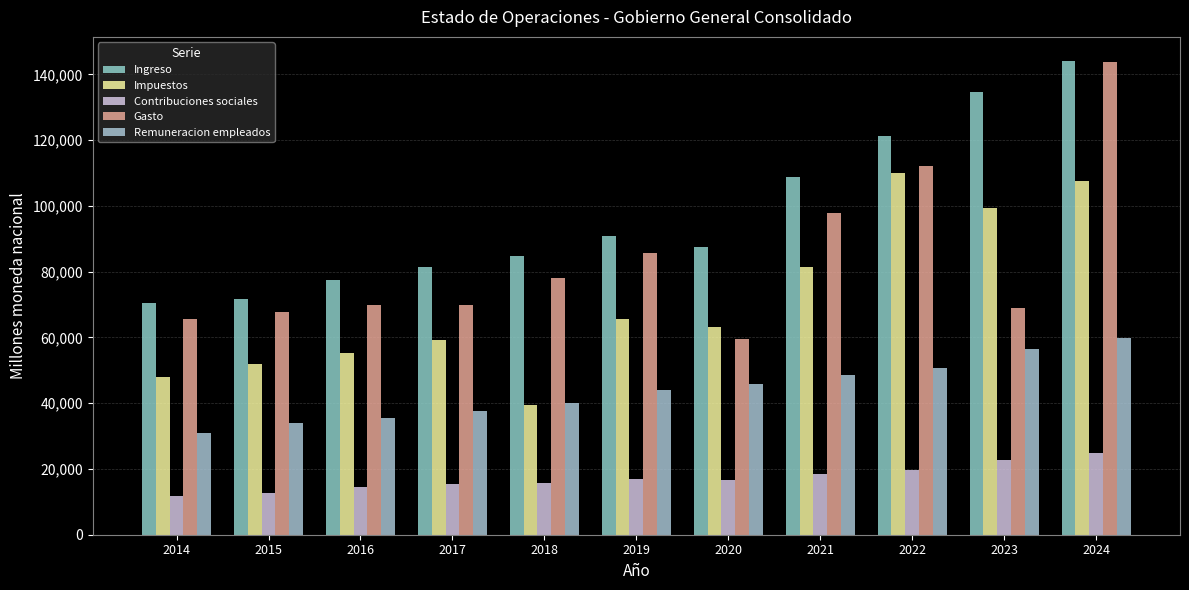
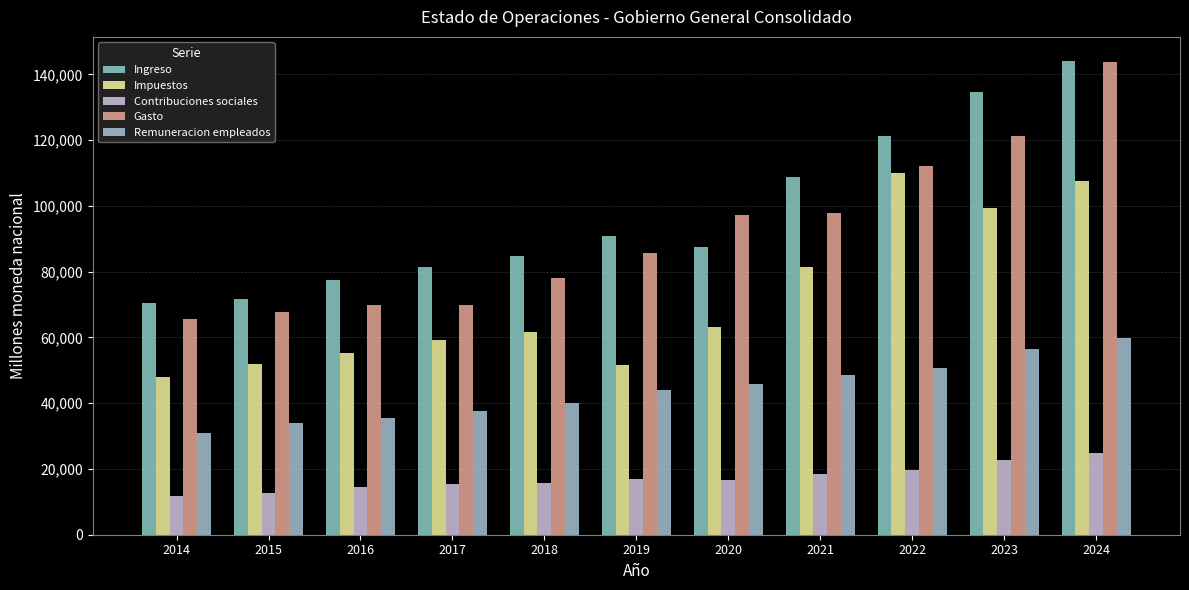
Impuestos, 2018: 40,000 -> 62,000
Impuestos, 2019: 66,000 -> 52,000
Gasto, 2020: 59,000 -> 97,000
Gasto, 2023: 69,000 -> 121,000
